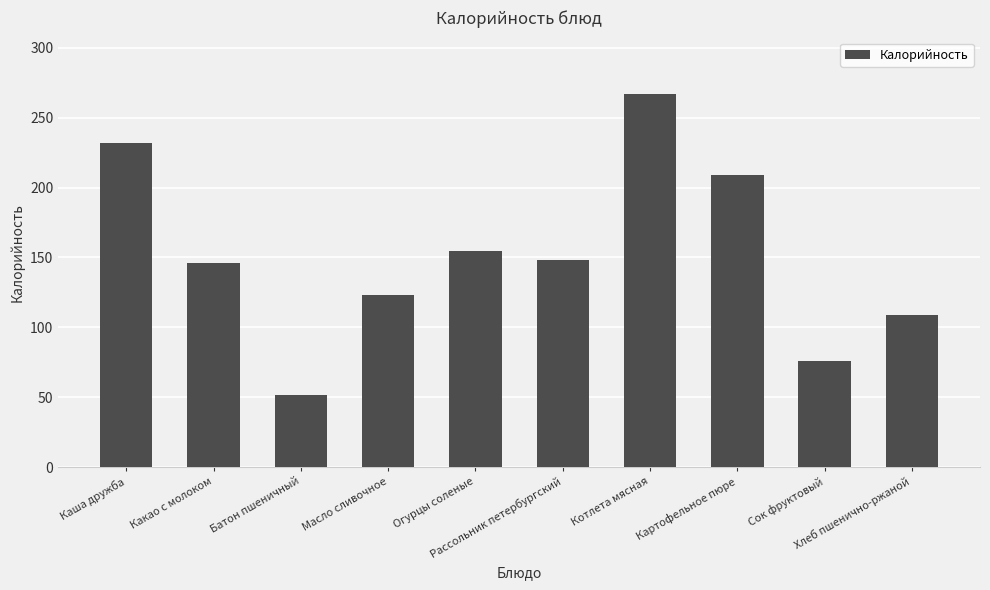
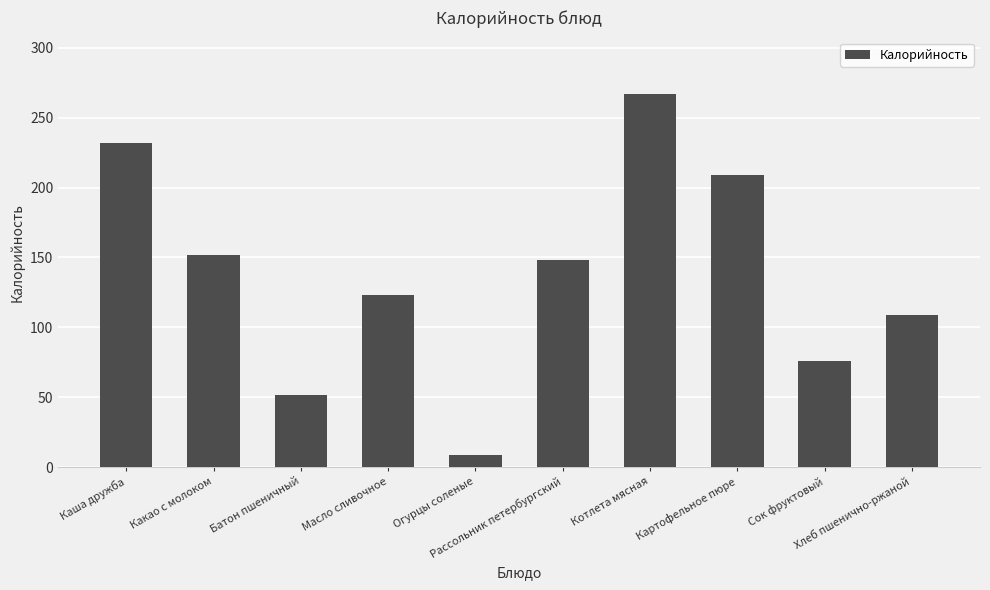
Какао с молоком: 146 -> 152
Огурцы соленые: 154 -> 9
